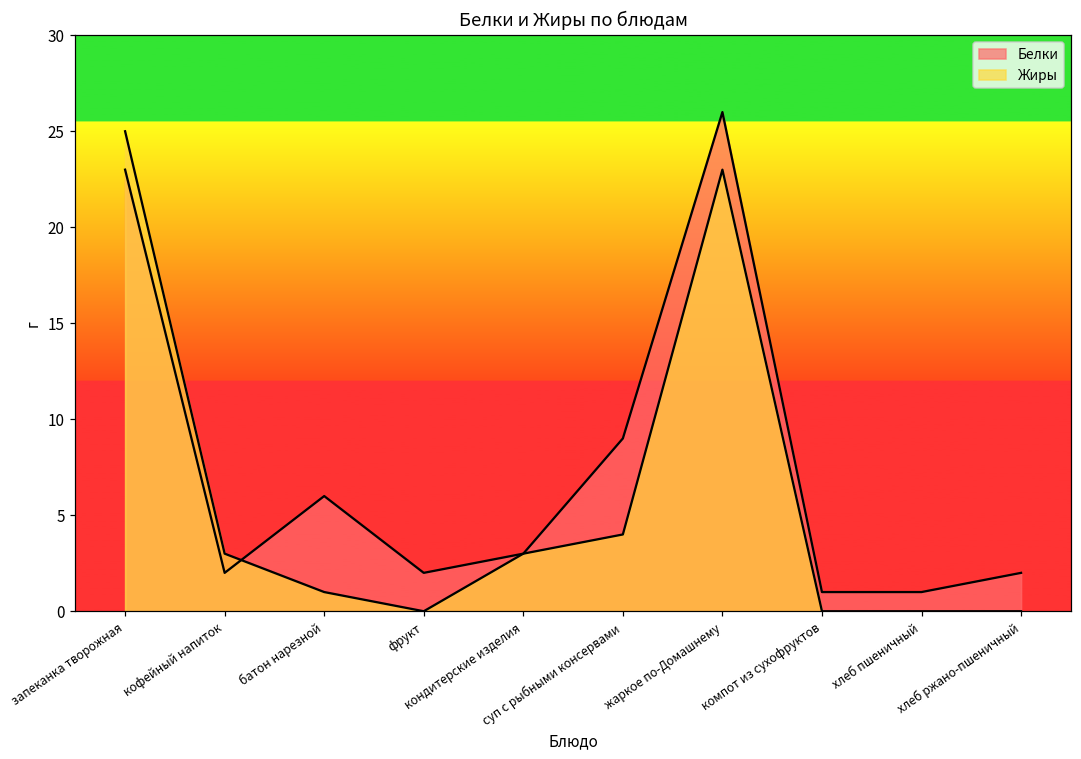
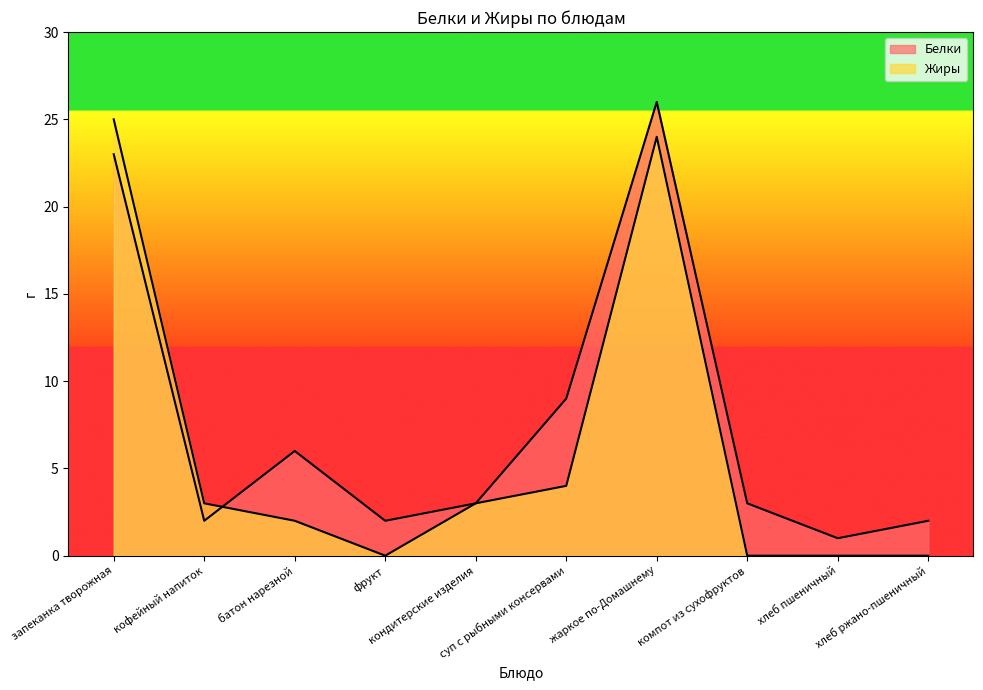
Жиры, батон нарезной: 1 -> 2
Жиры, жаркое по-Домашнему: 23 -> 24
Белки, компот из сухофруктов: 1 -> 3
